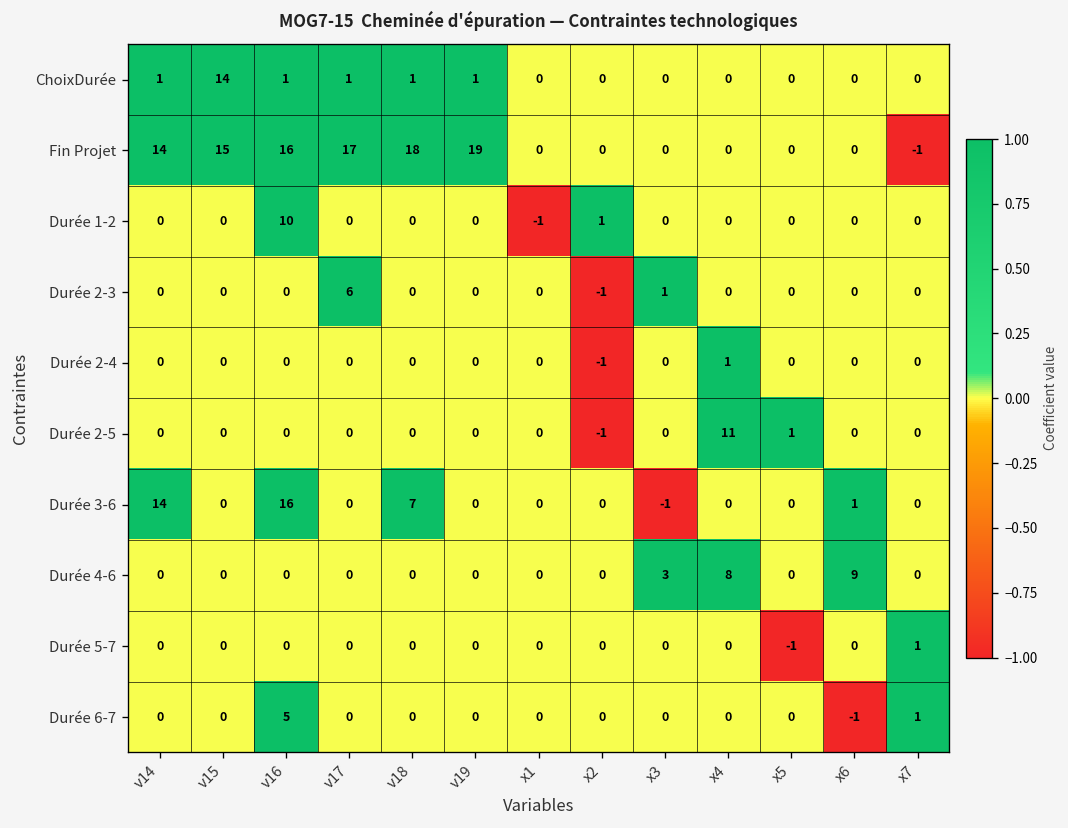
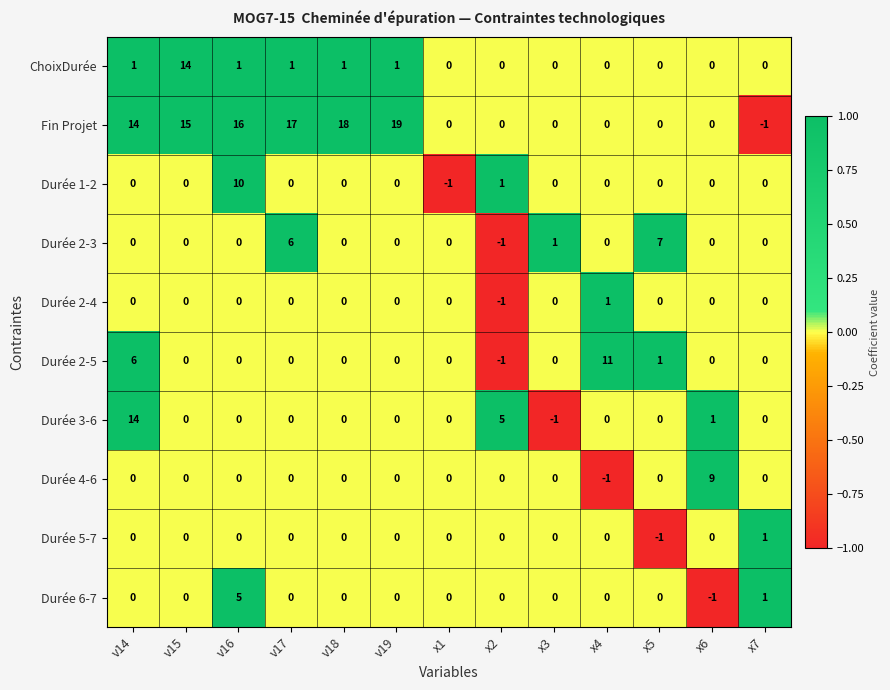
Durée 2-3, x5: 0 -> 7
Durée 2-5, v14: 0 -> 6
Durée 3-6, v16: 16 -> 0
Durée 3-6, v18: 7 -> 0
Durée 3-6, x2: 0 -> 5
Durée 4-6, x3: 3 -> 0
Durée 4-6, x4: 8 -> -1
